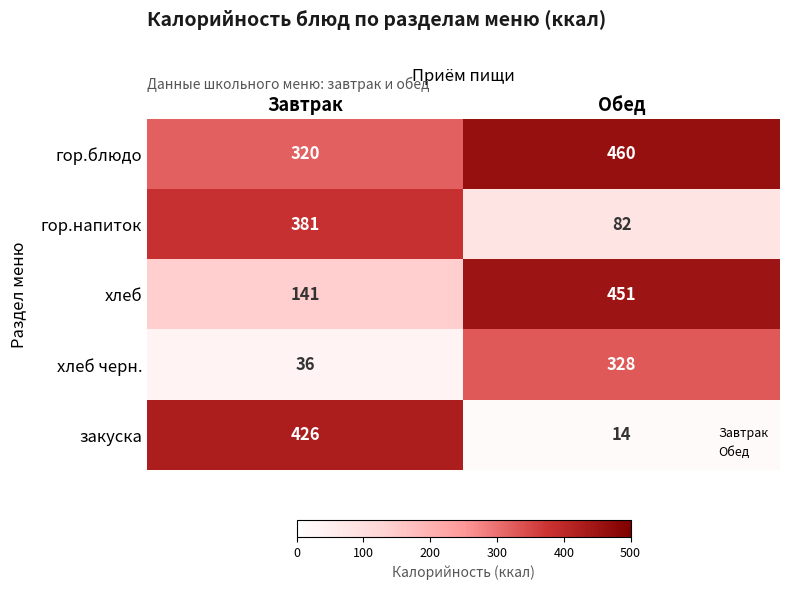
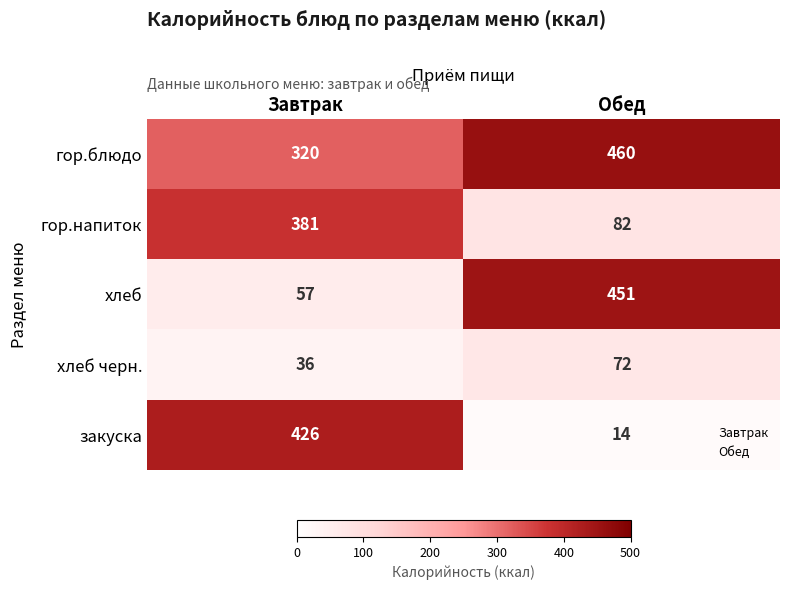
хлеб, Завтрак: 141 -> 57
хлеб черн., Обед: 328 -> 72
